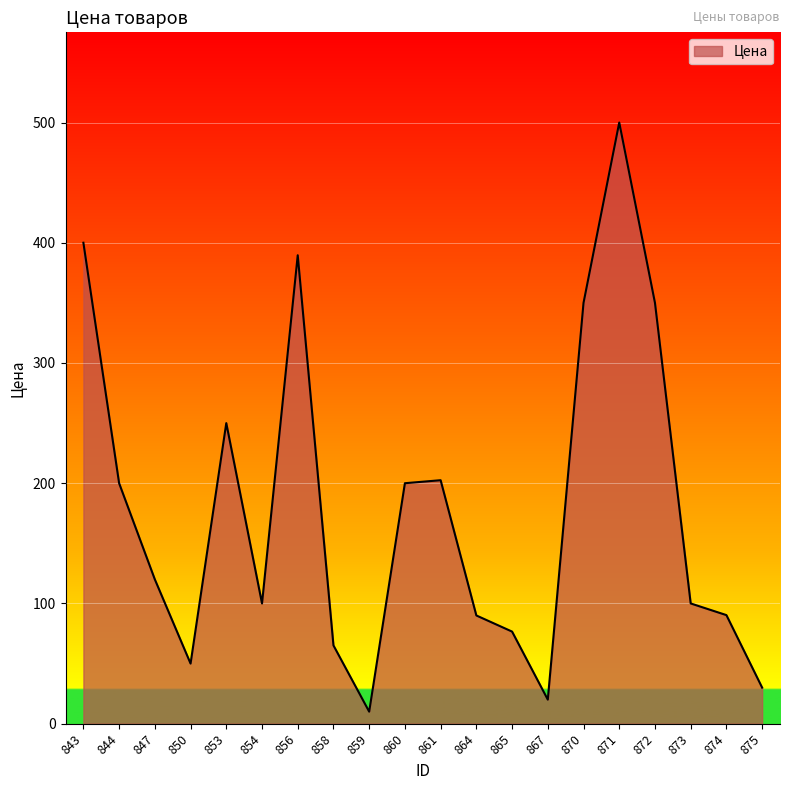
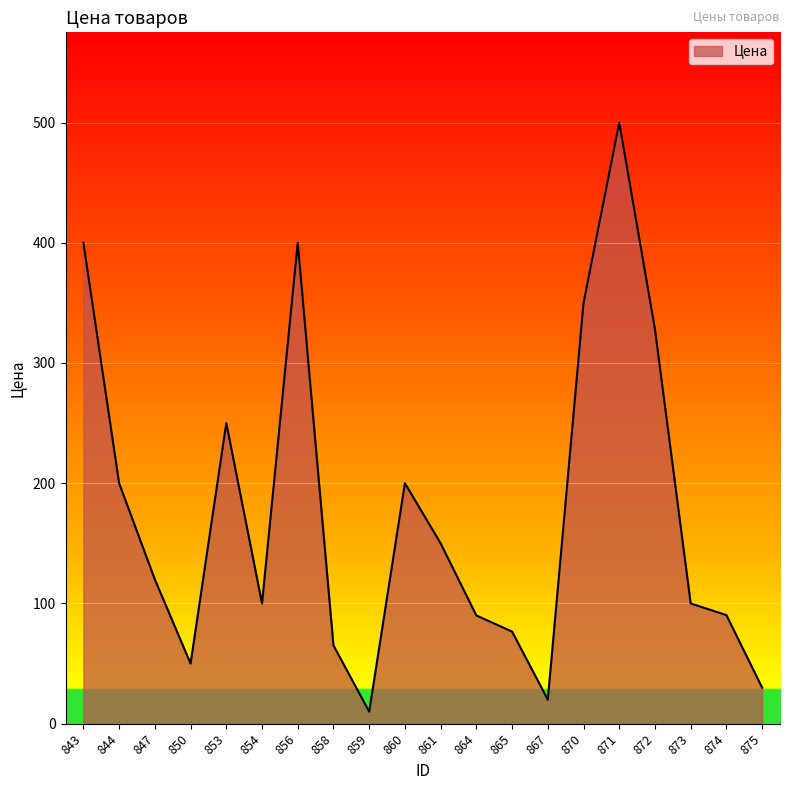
856: 390 -> 400
861: 203 -> 150
872: 350 -> 328
